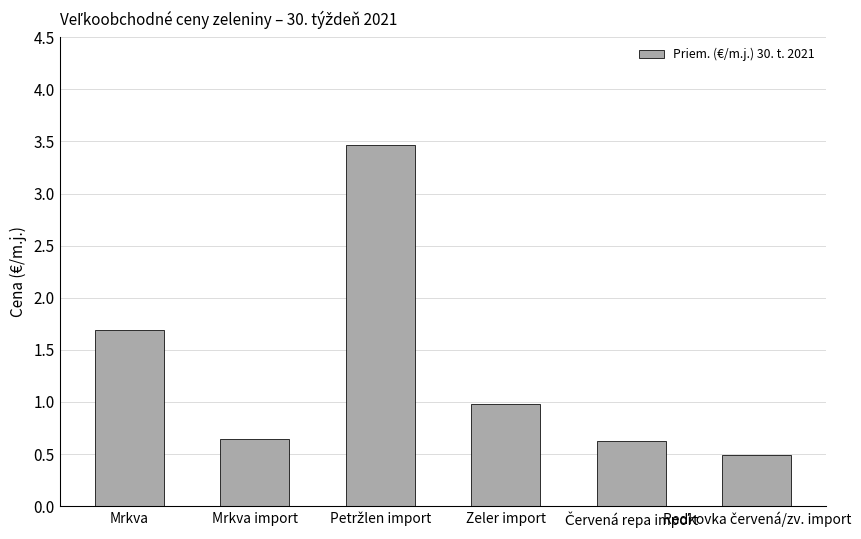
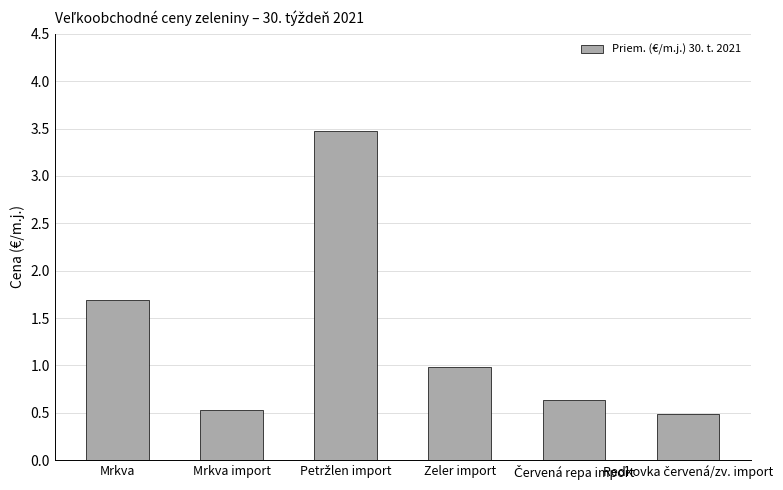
Mrkva import: 0.6 -> 0.5
